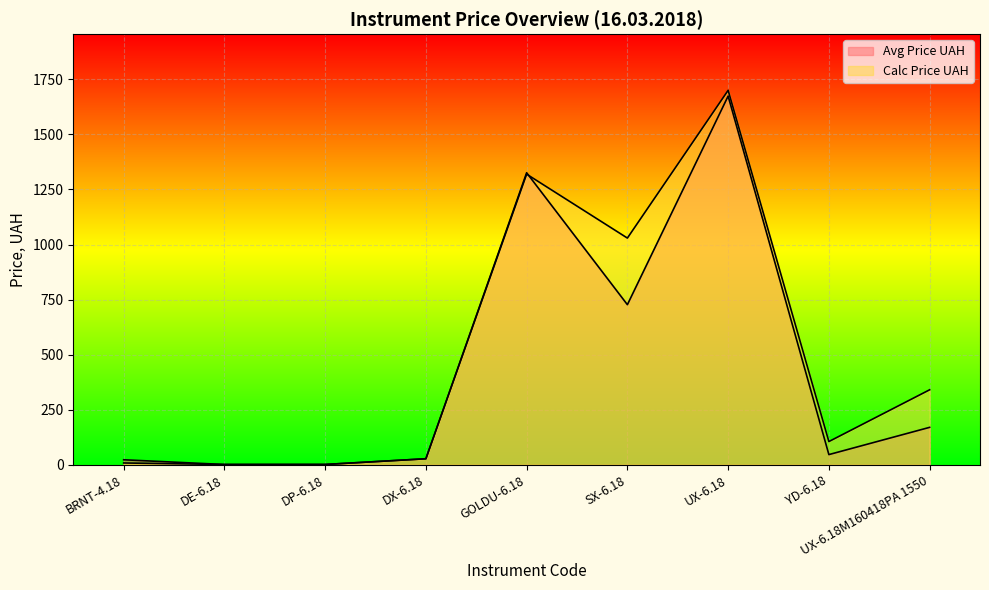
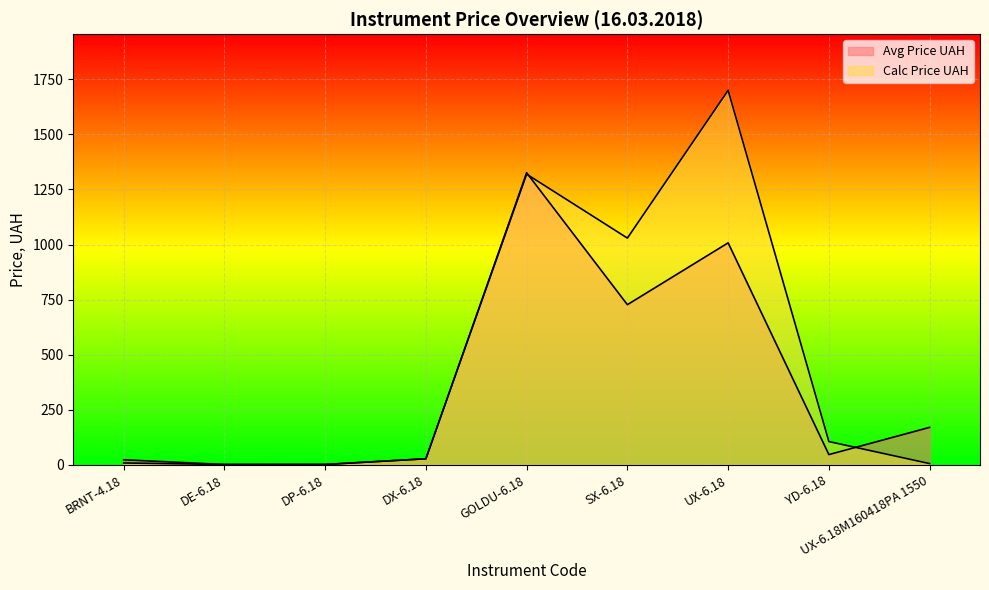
Avg Price UAH, UX-6.18: 1670 -> 1010
Calc Price UAH, UX-6.18M160418PA 1550: 340 -> 10
